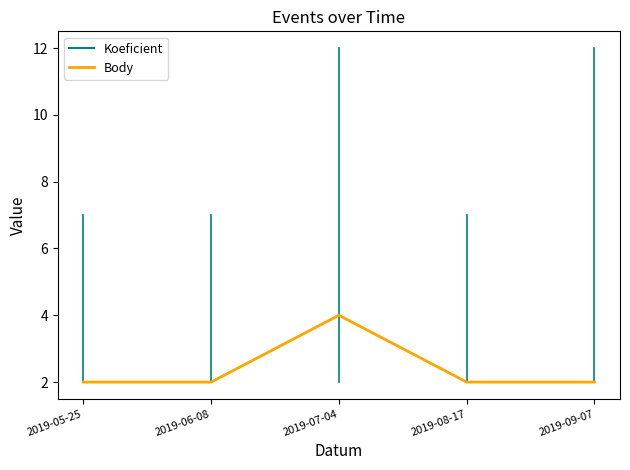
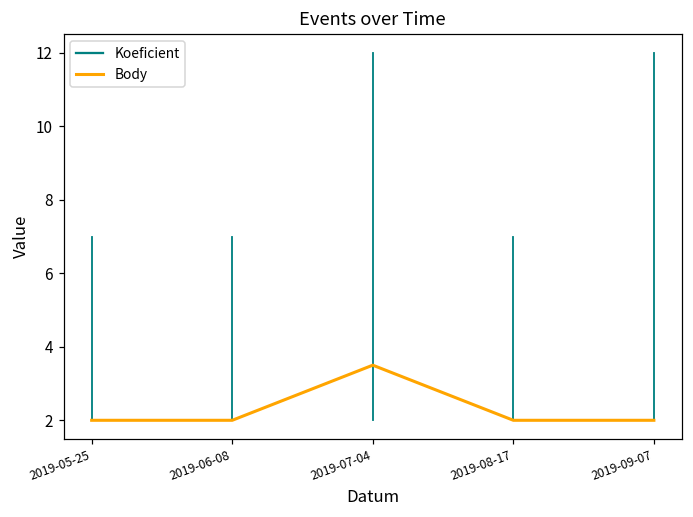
Body, 2019-07-04: 4.0 -> 3.5
